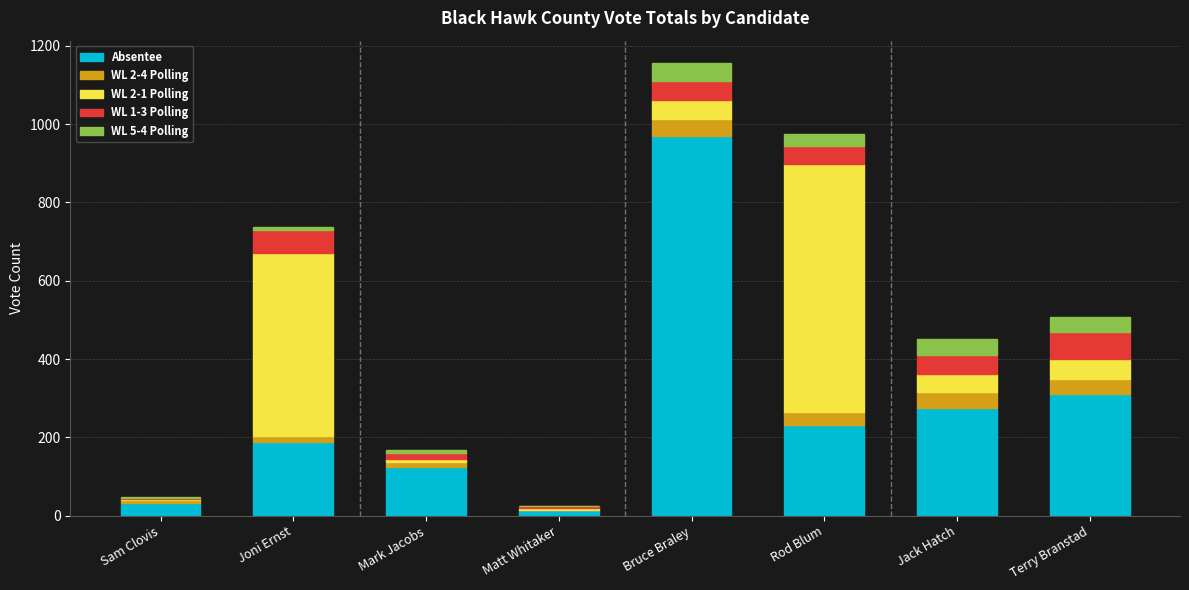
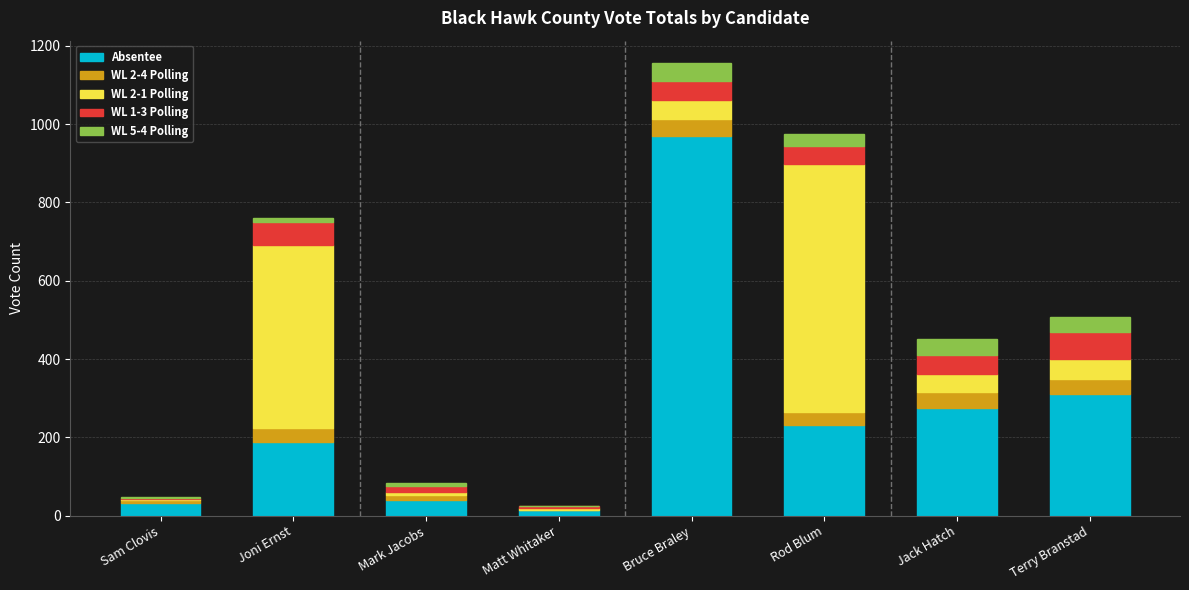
WL 2-4 Polling, Joni Ernst: 10 -> 40
Absentee, Mark Jacobs: 130 -> 40
